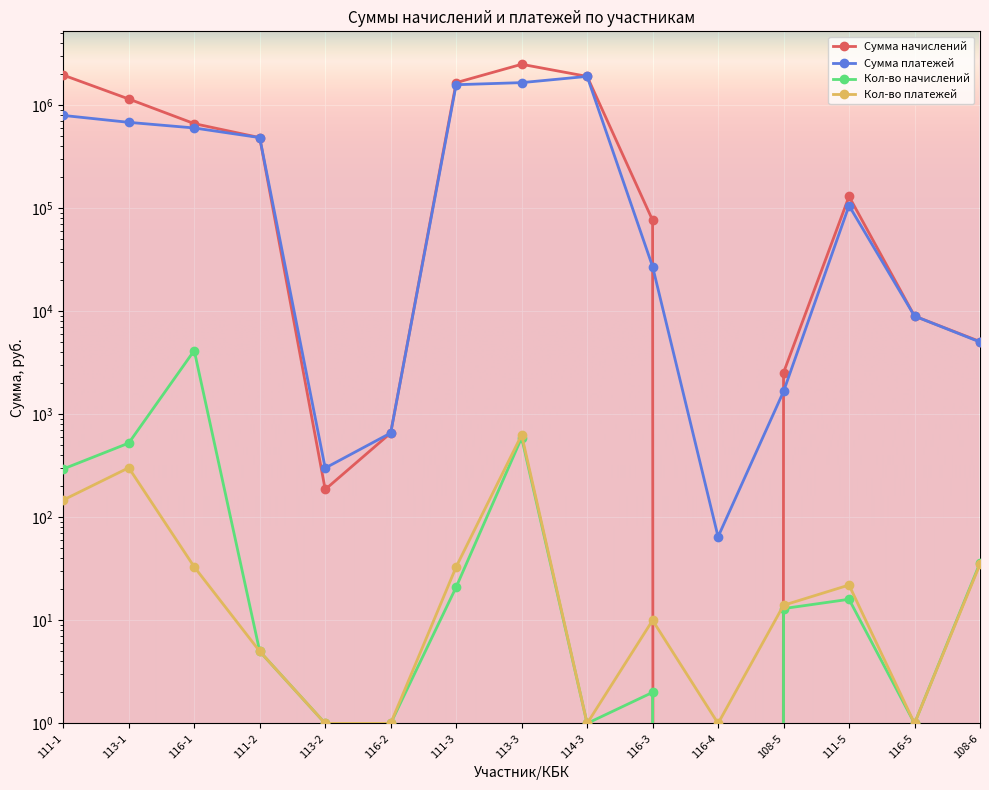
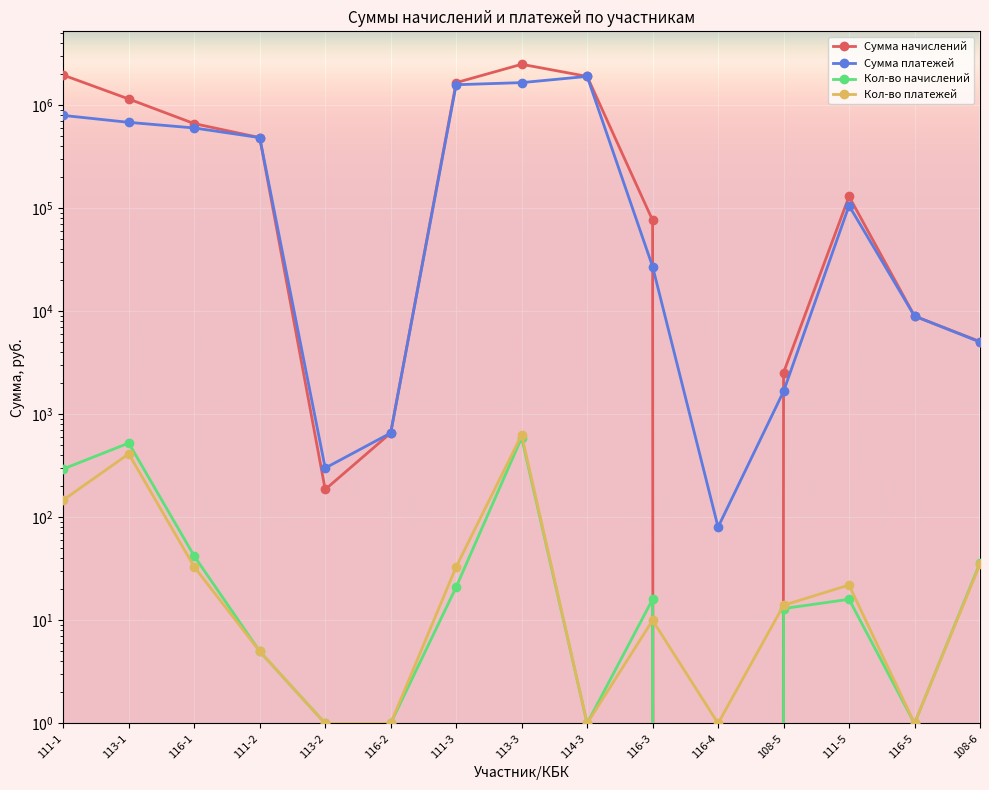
Кол-во платежей, 113-1: 300 -> 410
Кол-во начислений, 116-1: 4100 -> 42
Кол-во начислений, 116-3: 2 -> 16
Сумма платежей, 116-4: 60 -> 80
